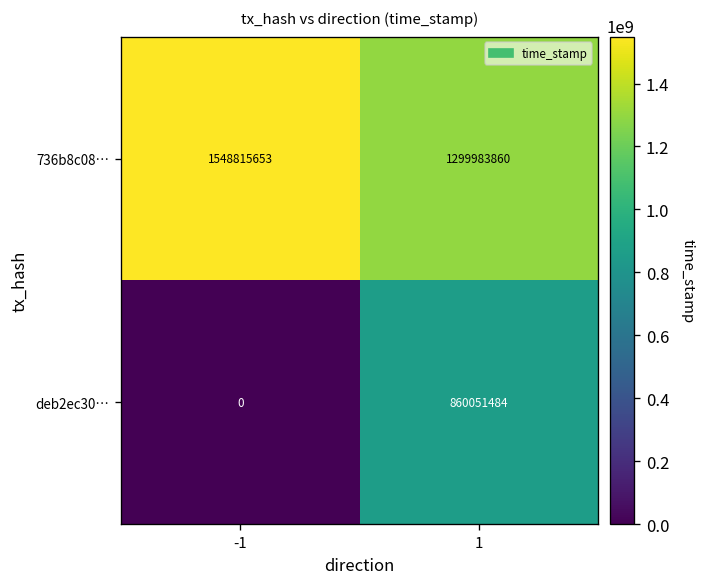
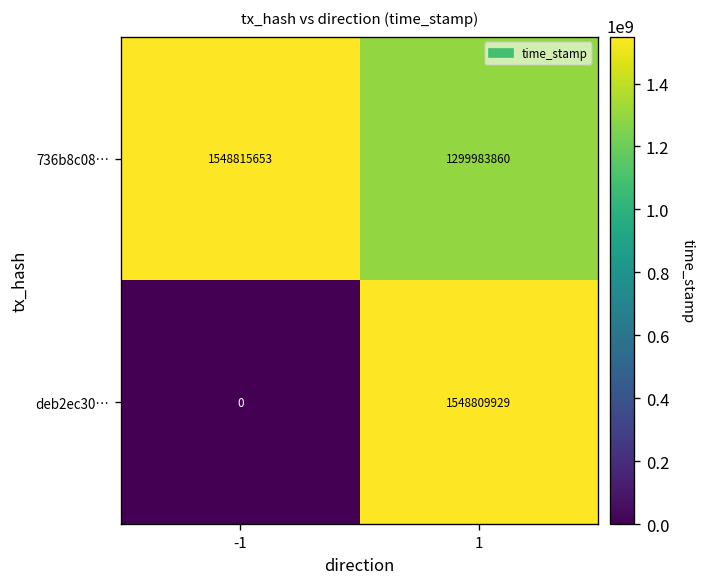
deb2ec30…, 1: 860051484 -> 1548809929
